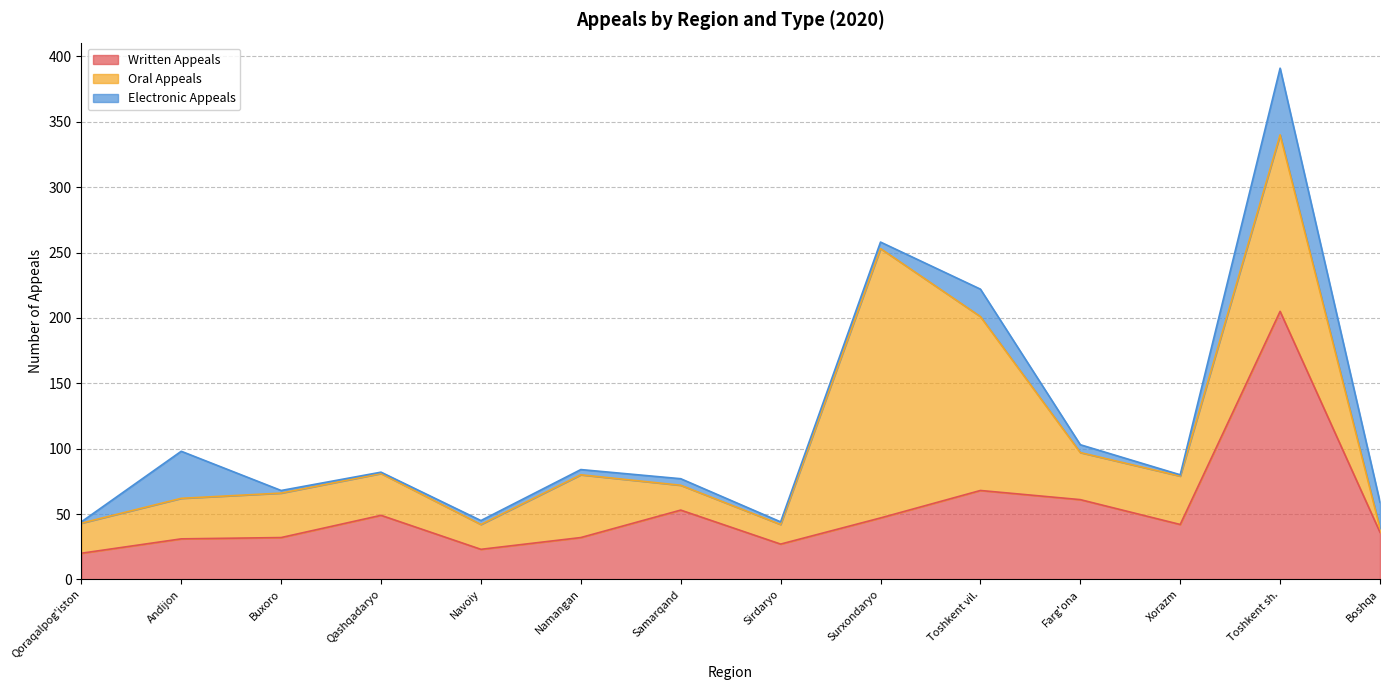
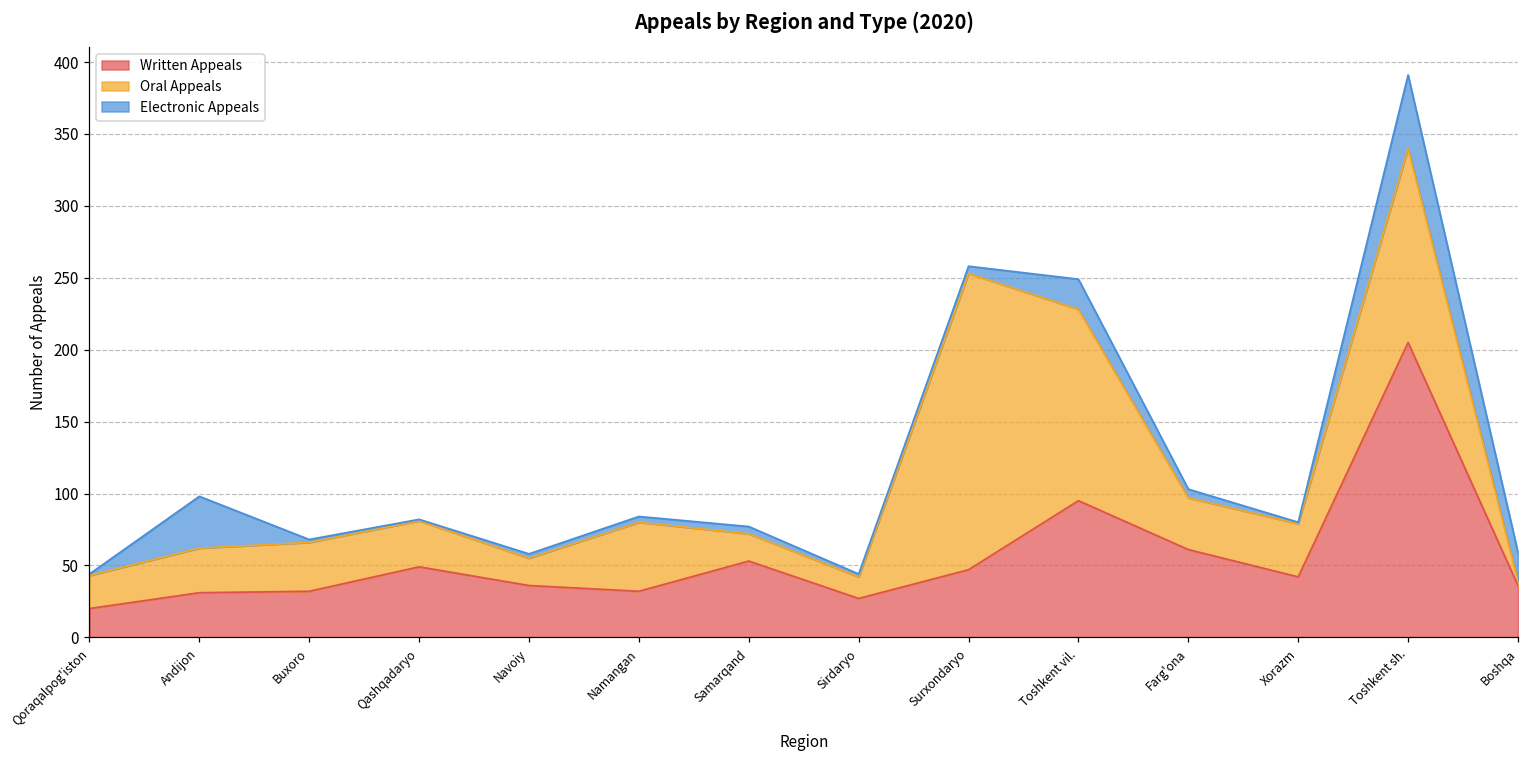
Written Appeals, Navoiy: 23 -> 36
Written Appeals, Toshkent vil.: 68 -> 95
